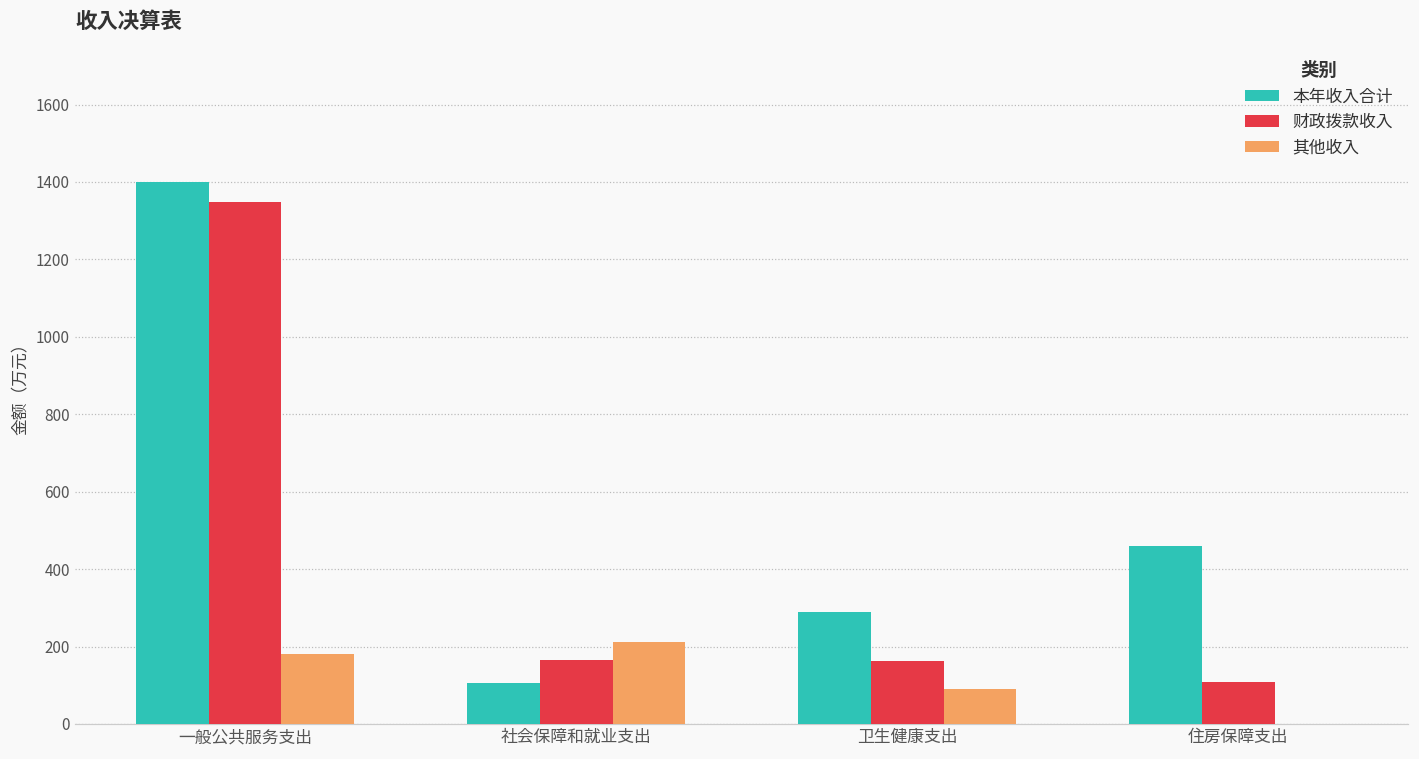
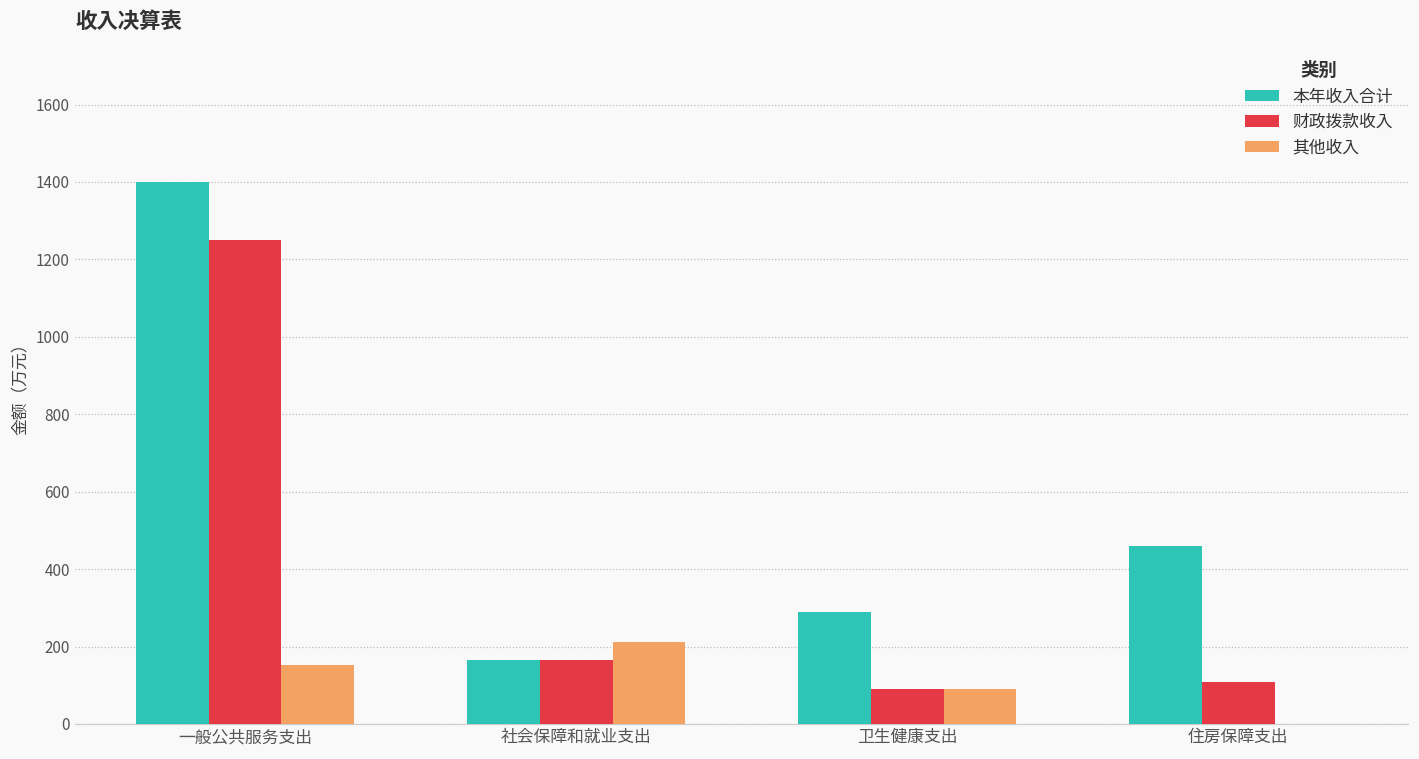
财政拨款收入, 一般公共服务支出: 1350 -> 1250
其他收入, 一般公共服务支出: 180 -> 150
本年收入合计, 社会保障和就业支出: 100 -> 160
财政拨款收入, 卫生健康支出: 160 -> 90
